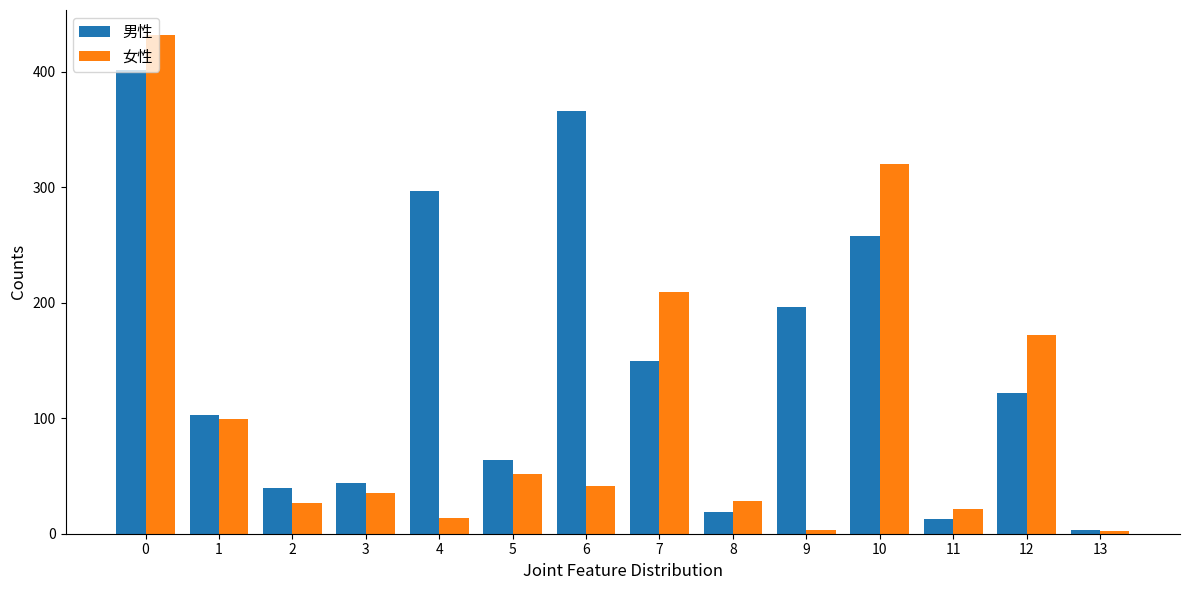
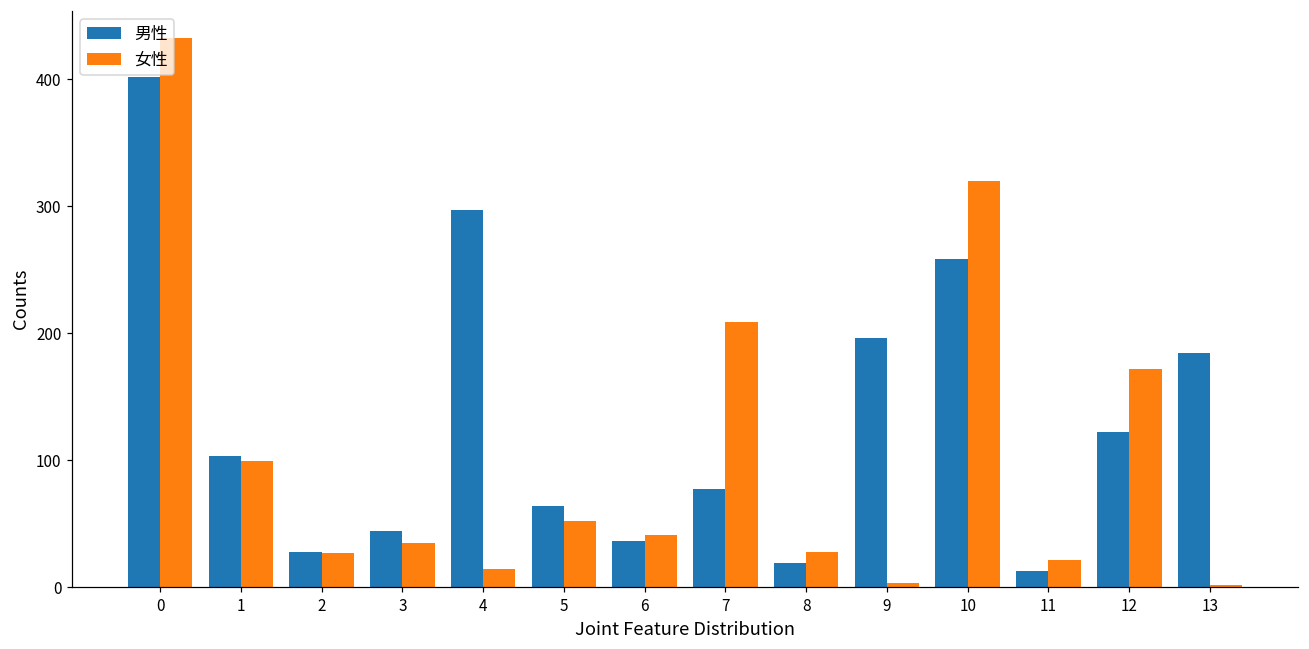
男性, 2: 40 -> 28
男性, 6: 366 -> 36
男性, 7: 150 -> 77
男性, 13: 3 -> 184
